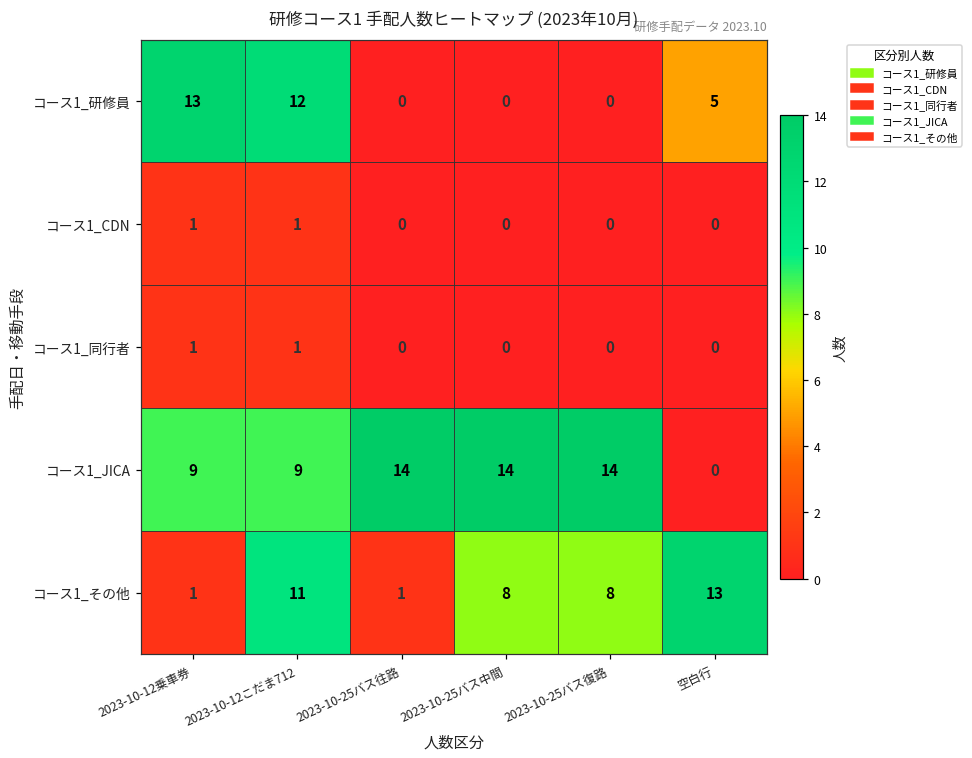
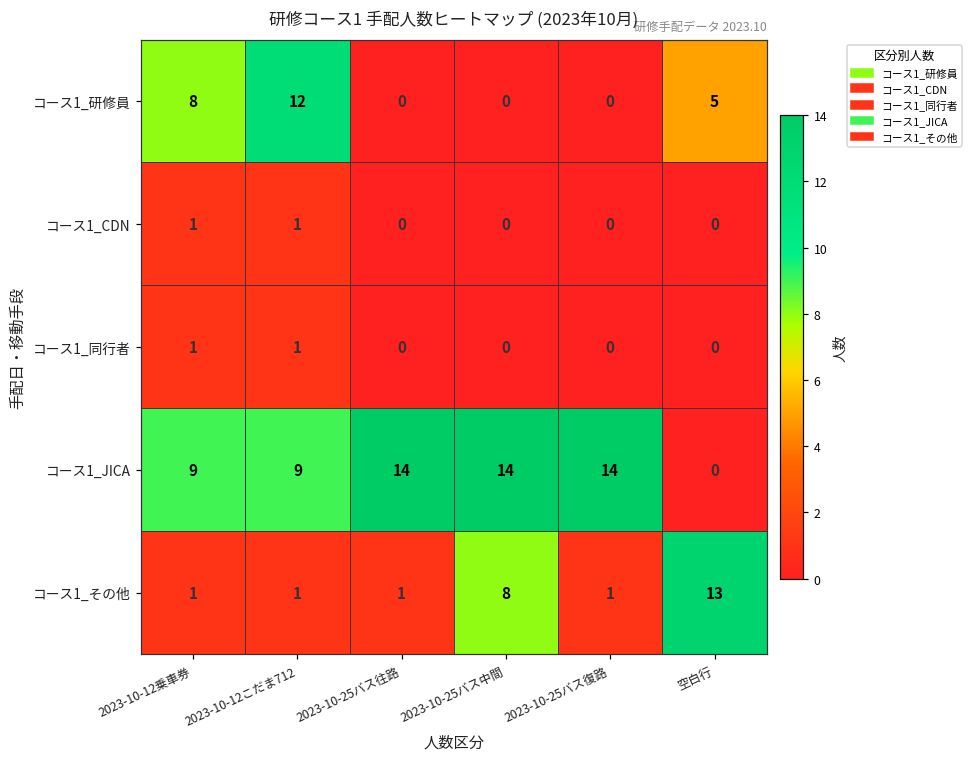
コース1_研修員, 2023-10-12乗車券: 13 -> 8
コース1_その他, 2023-10-12こだま712: 11 -> 1
コース1_その他, 2023-10-25バス復路: 8 -> 1
